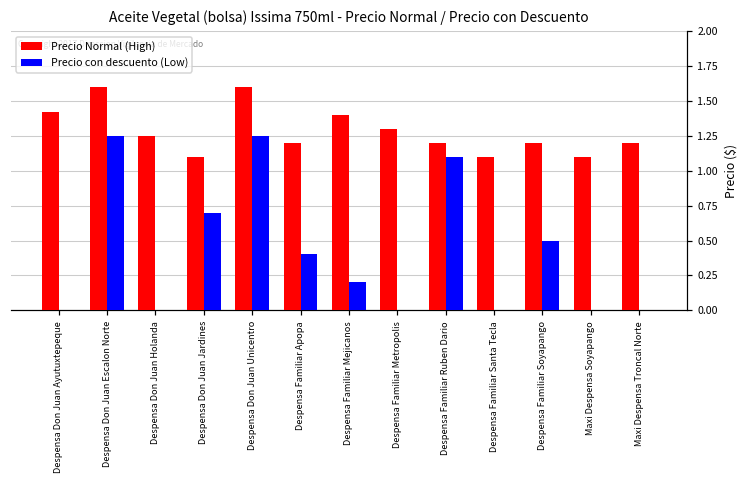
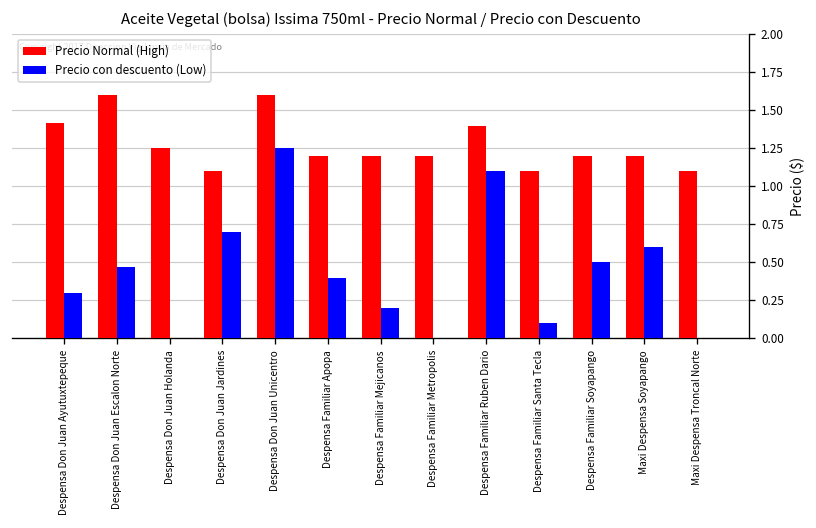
Precio con descuento (Low), Despensa Don Juan Ayutuxtepeque: 0.0 -> 0.3
Precio con descuento (Low), Despensa Don Juan Escalon Norte: 1.25 -> 0.47
Precio Normal (High), Despensa Familiar Mejicanos: 1.4 -> 1.2
Precio Normal (High), Despensa Familiar Metropolis: 1.3 -> 1.2
Precio Normal (High), Despensa Familiar Ruben Dario: 1.2 -> 1.4
Precio con descuento (Low), Despensa Familiar Santa Tecla: 0.0 -> 0.1
Precio Normal (High), Maxi Despensa Soyapango: 1.1 -> 1.2
Precio con descuento (Low), Maxi Despensa Soyapango: 0.0 -> 0.6
Precio Normal (High), Maxi Despensa Troncal Norte: 1.2 -> 1.1
